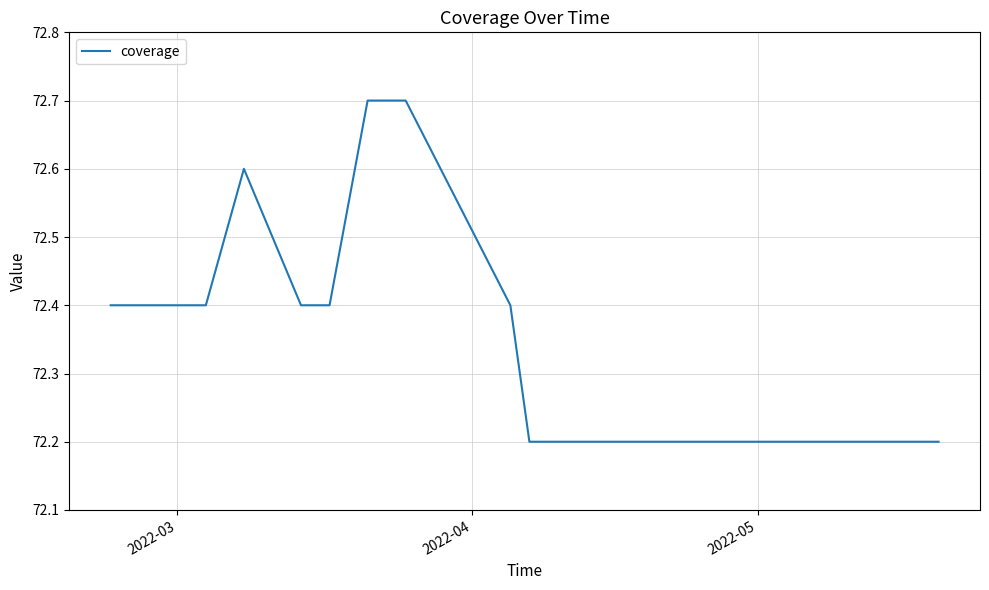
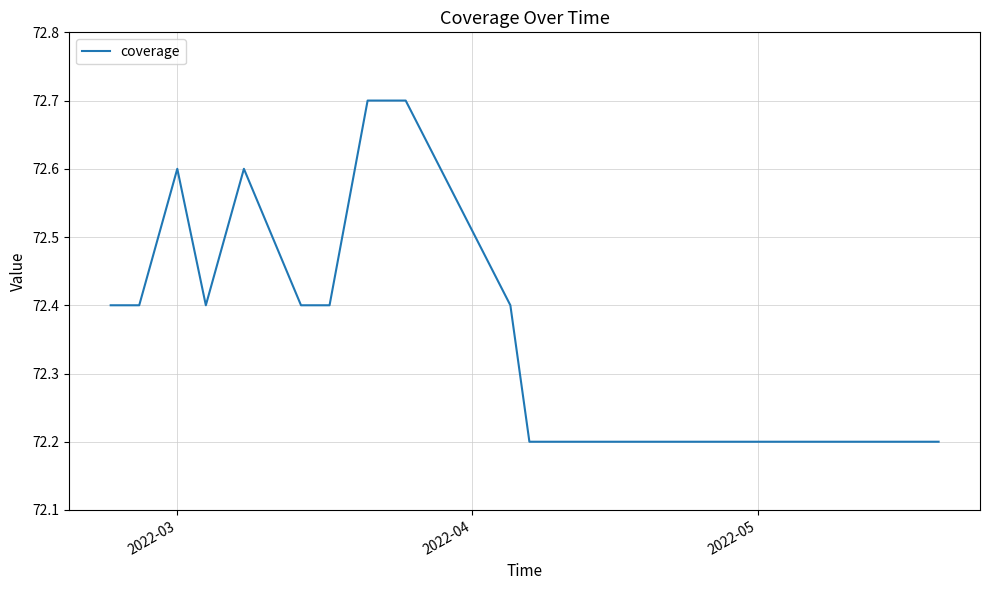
2022-03: 72.4 -> 72.6
